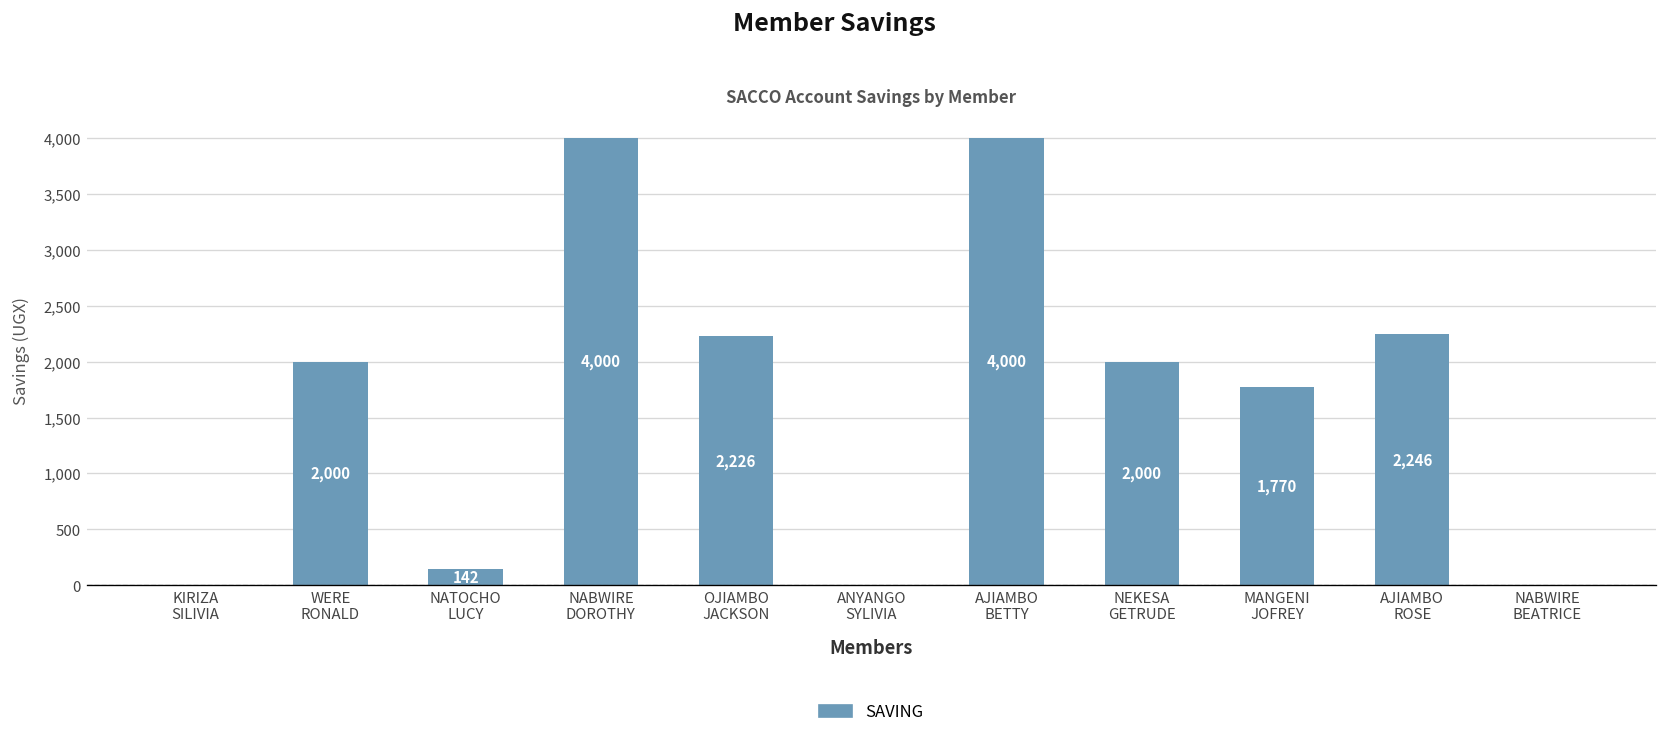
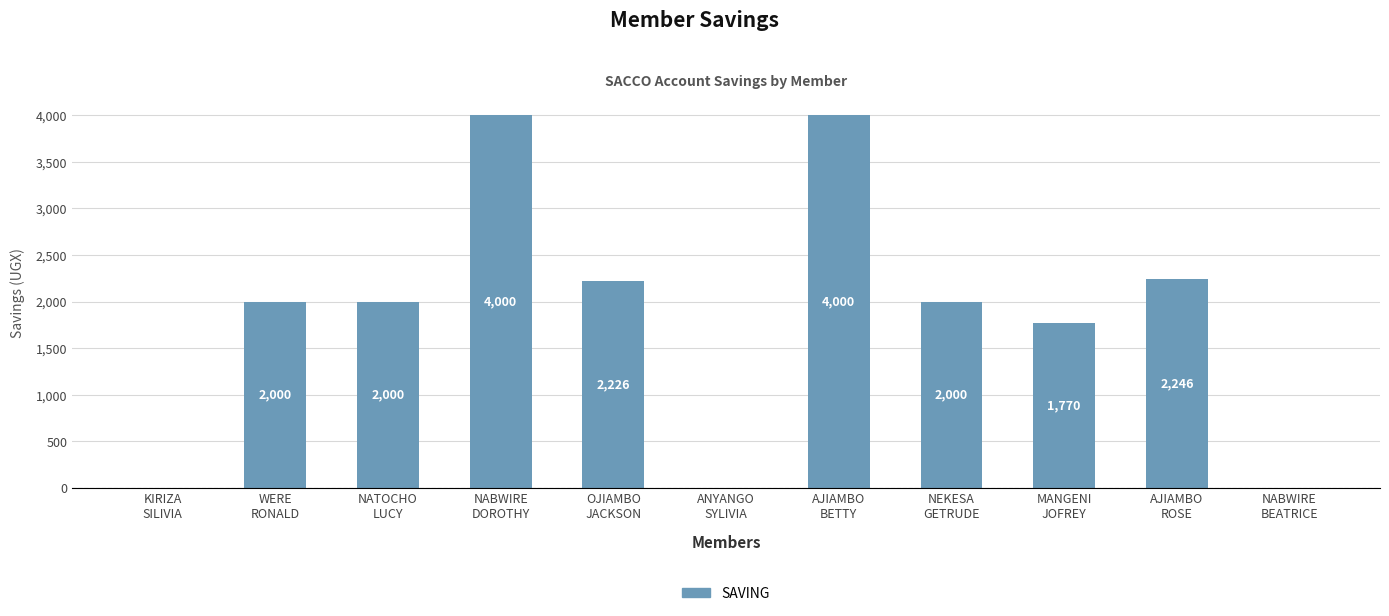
NATOCHO LUCY: 142 -> 2,000
